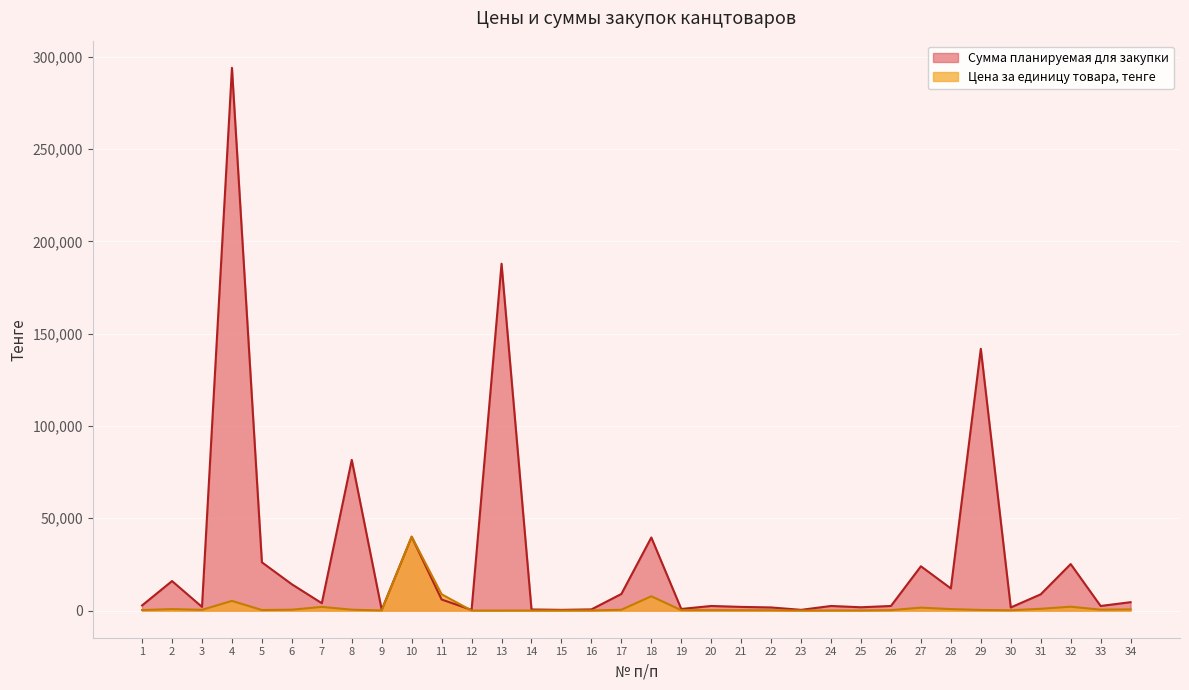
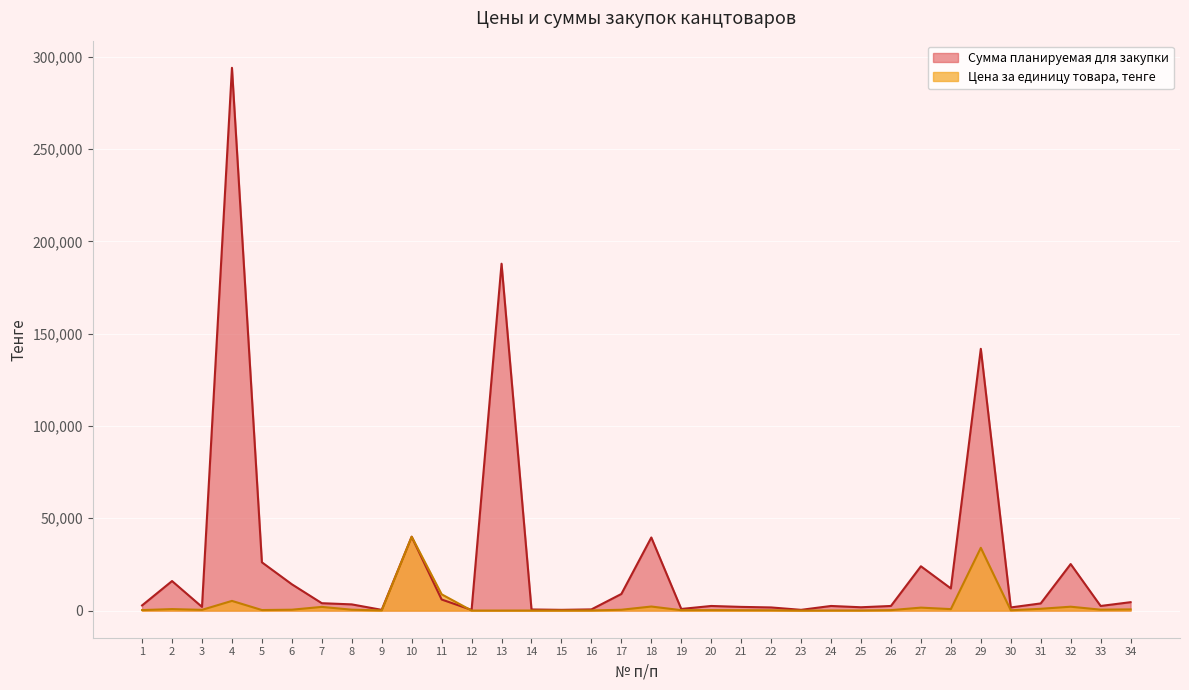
Сумма планируемая для закупки, 8: 82,000 -> 3,000
Цена за единицу товара, тенге, 18: 8,000 -> 2,000
Цена за единицу товара, тенге, 29: 0 -> 34,000
Сумма планируемая для закупки, 31: 9,000 -> 4,000
